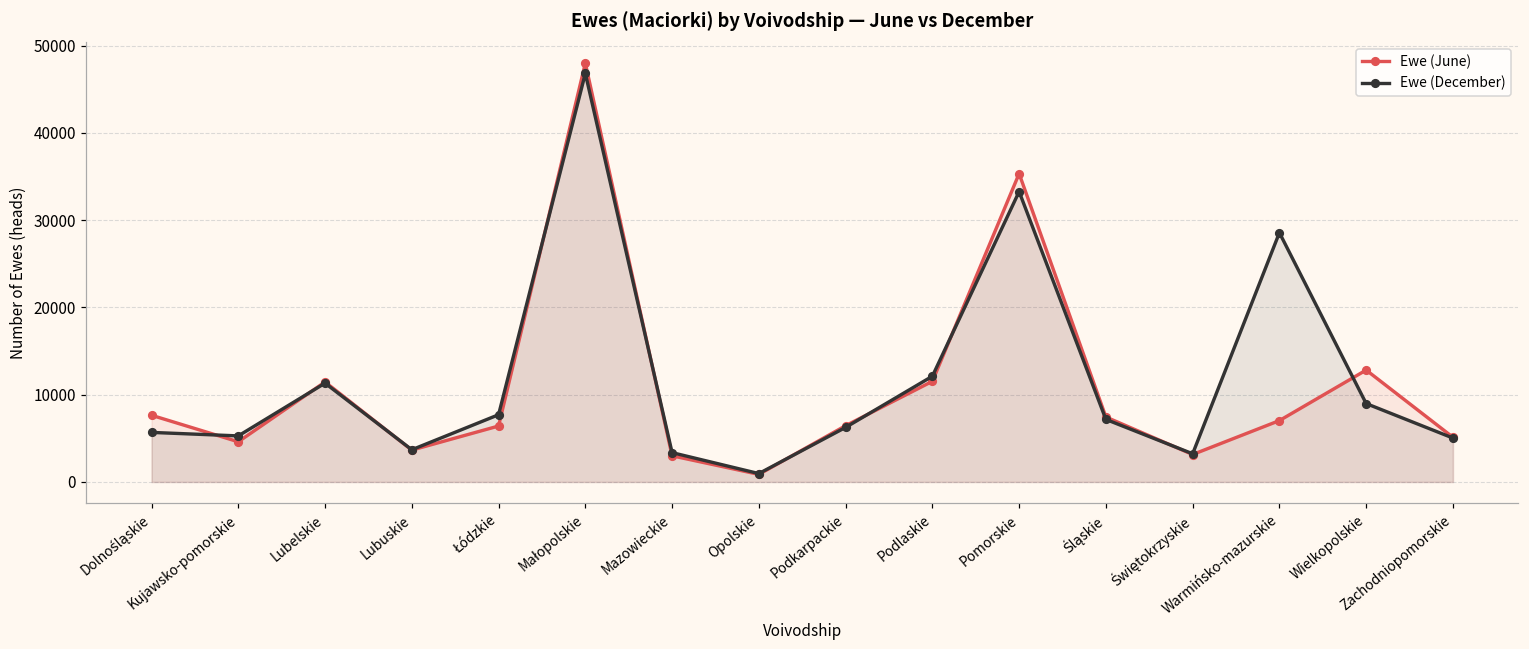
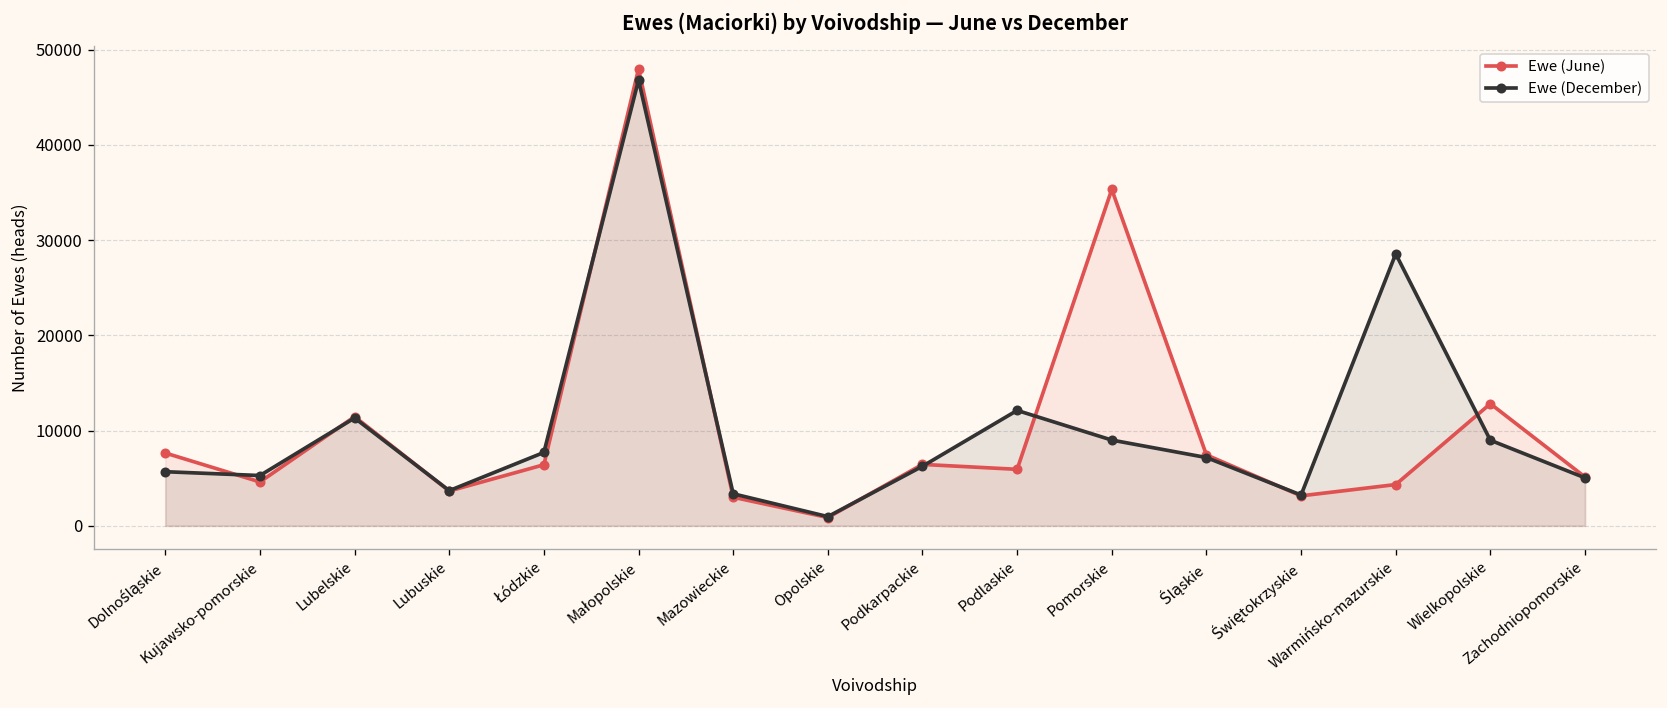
Ewe (June), Podlaskie: 12000 -> 6000
Ewe (December), Pomorskie: 33000 -> 9000
Ewe (June), Warmińsko-mazurskie: 7000 -> 4000
